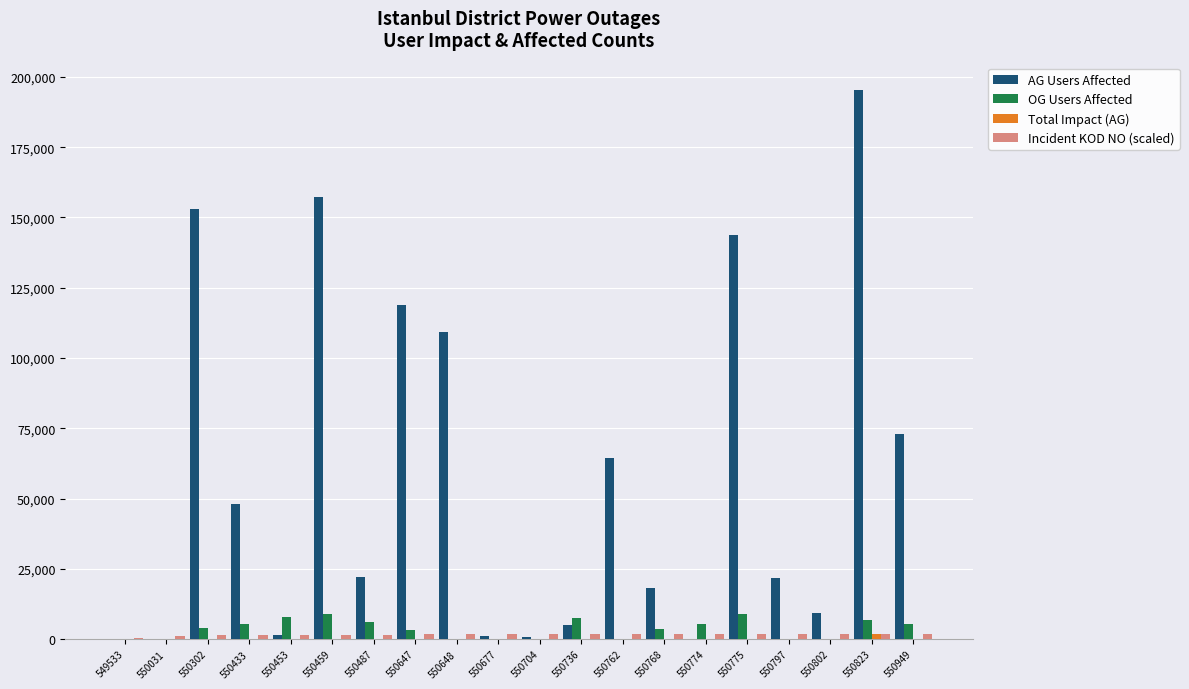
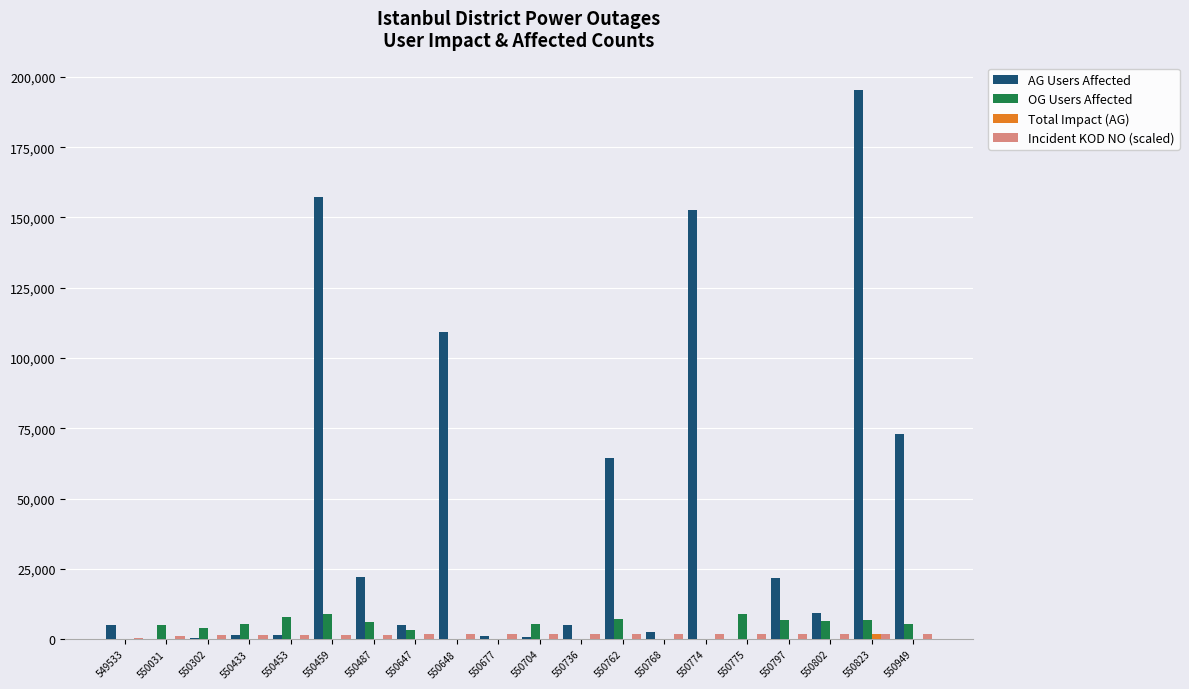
AG Users Affected, 549533: 0 -> 5,000
OG Users Affected, 550031: 0 -> 5,000
AG Users Affected, 550302: 153,000 -> 0
AG Users Affected, 550433: 48,000 -> 1,000
AG Users Affected, 550647: 119,000 -> 5,000
OG Users Affected, 550704: 0 -> 5,000
OG Users Affected, 550736: 8,000 -> 0
OG Users Affected, 550762: 0 -> 7,000
AG Users Affected, 550768: 18,000 -> 3,000
OG Users Affected, 550768: 4,000 -> 0
AG Users Affected, 550774: 0 -> 153,000
OG Users Affected, 550774: 5,000 -> 0
AG Users Affected, 550775: 144,000 -> 0
OG Users Affected, 550797: 0 -> 7,000
OG Users Affected, 550802: 0 -> 6,000
